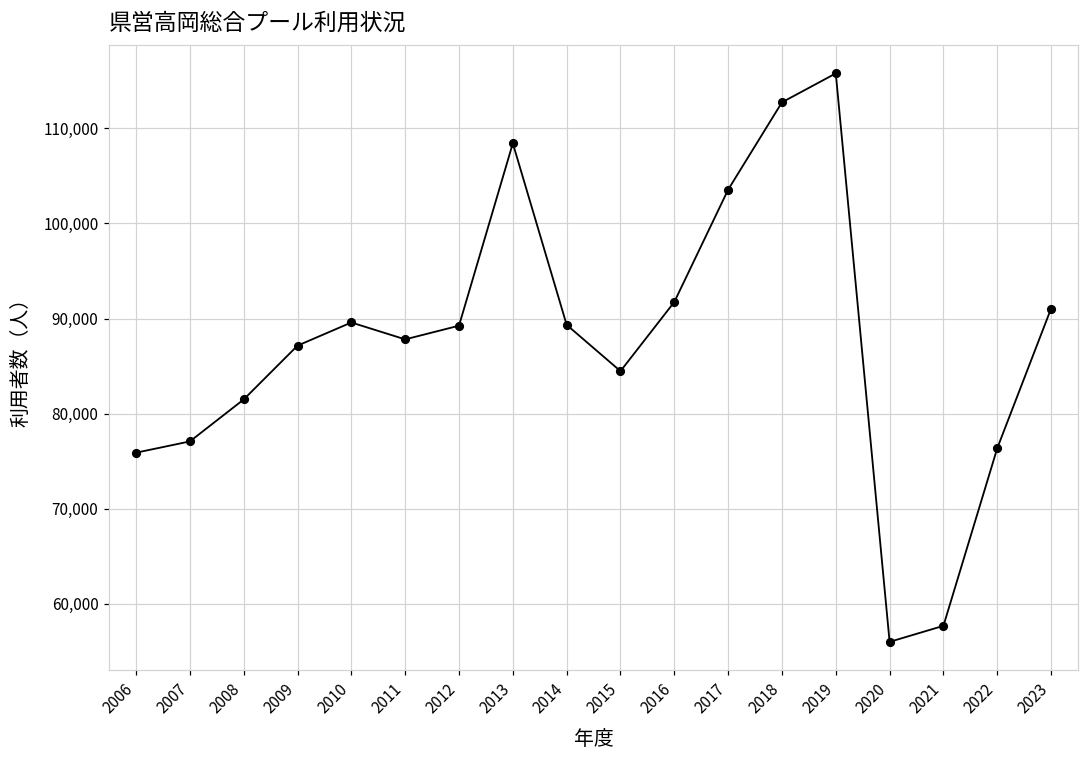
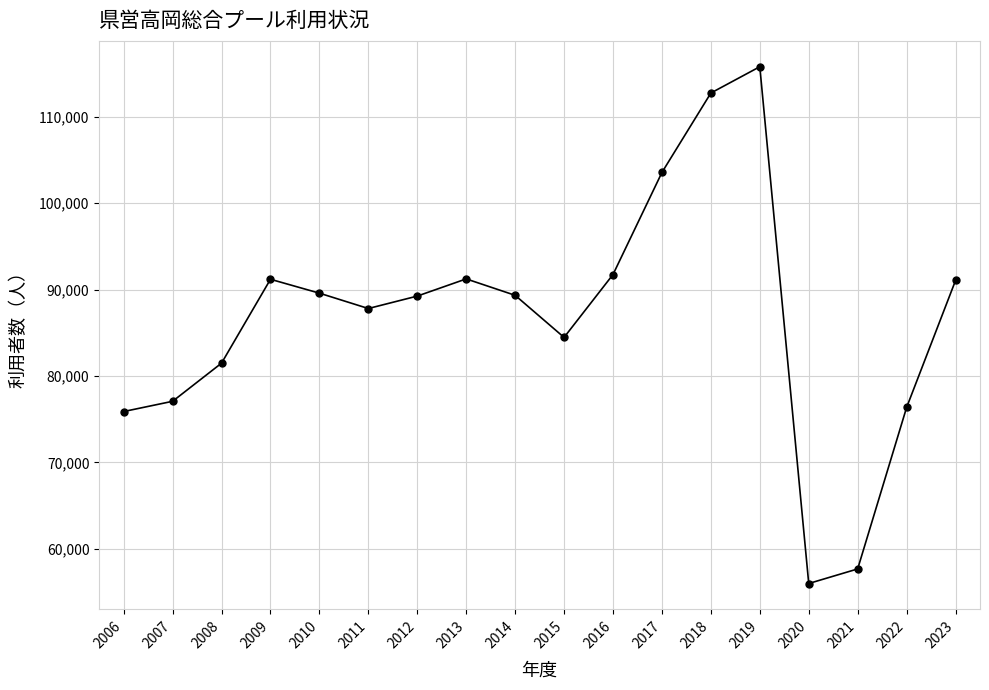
2009: 87,000 -> 91,000
2013: 108,000 -> 91,000
